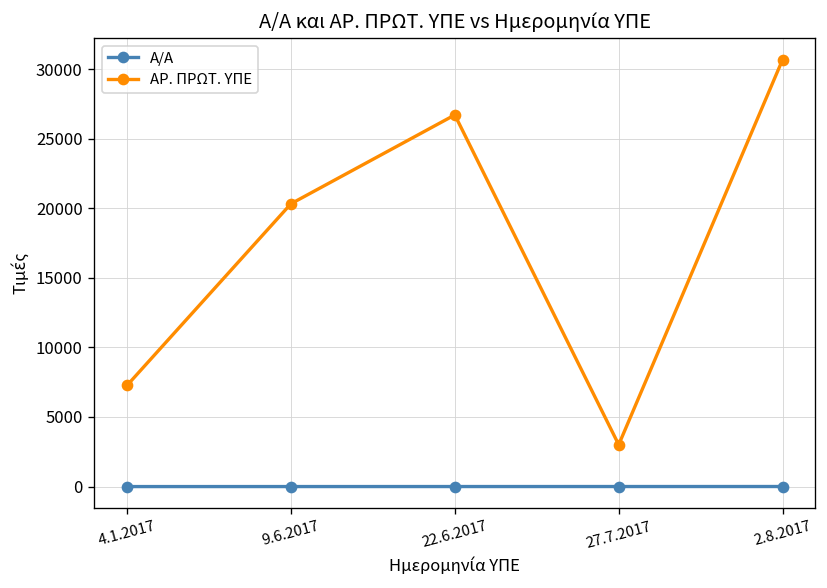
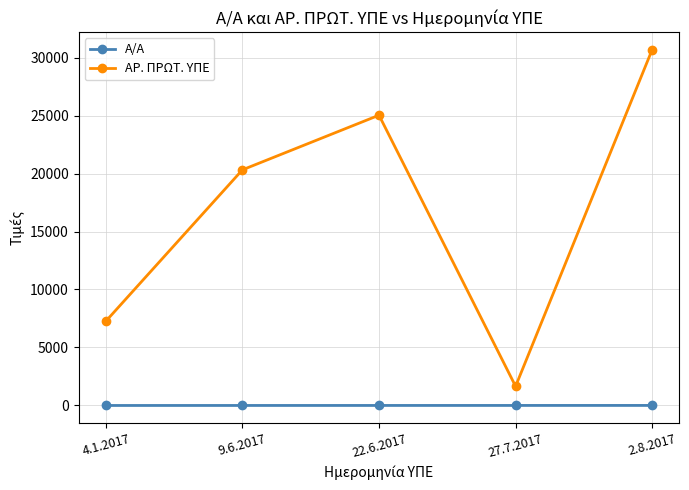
ΑΡ. ΠΡΩΤ. ΥΠΕ, 22.6.2017: 26700 -> 25000
ΑΡ. ΠΡΩΤ. ΥΠΕ, 27.7.2017: 3000 -> 1700
